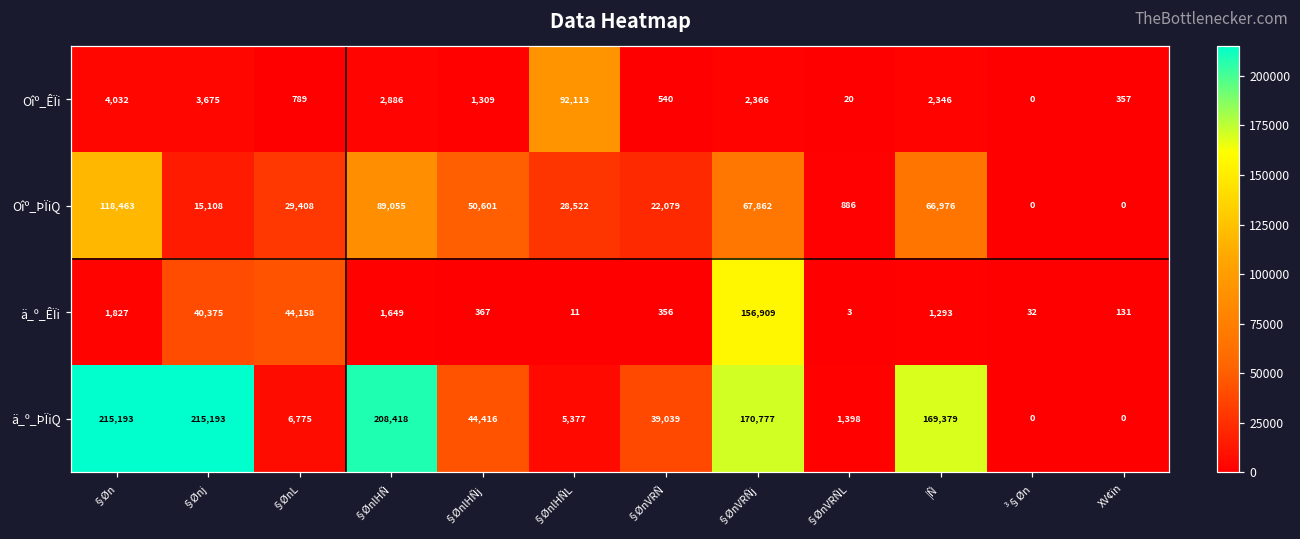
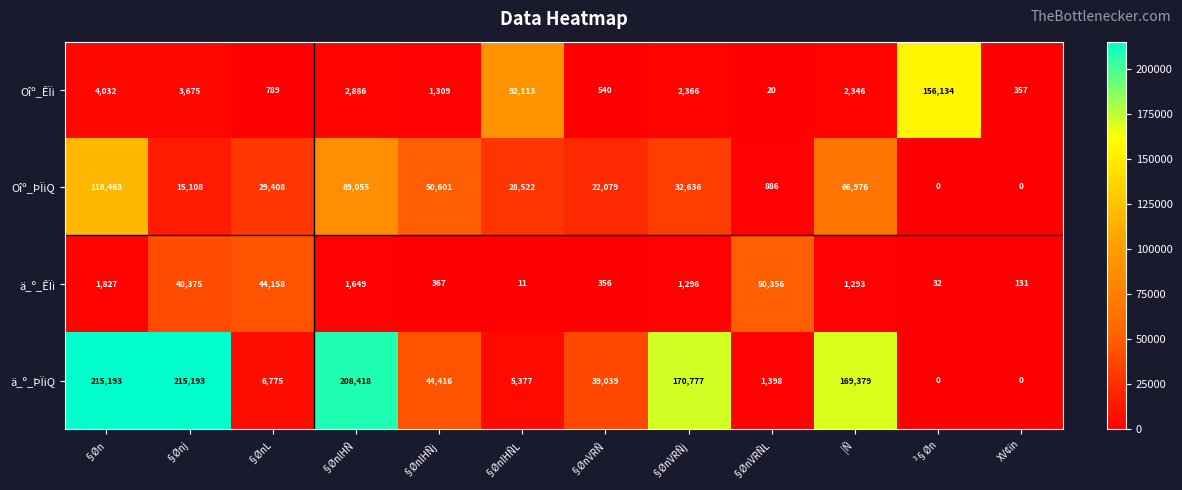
Oîº_ÊÏi, ³§Øn: 0 -> 156,134
Oîº_ÞÏiQ, §ØnVRÑj: 67,862 -> 32,636
ä_º_ÊÏi, §ØnVRÑj: 156,909 -> 1,296
ä_º_ÊÏi, §ØnVRÑL: 3 -> 50,356
